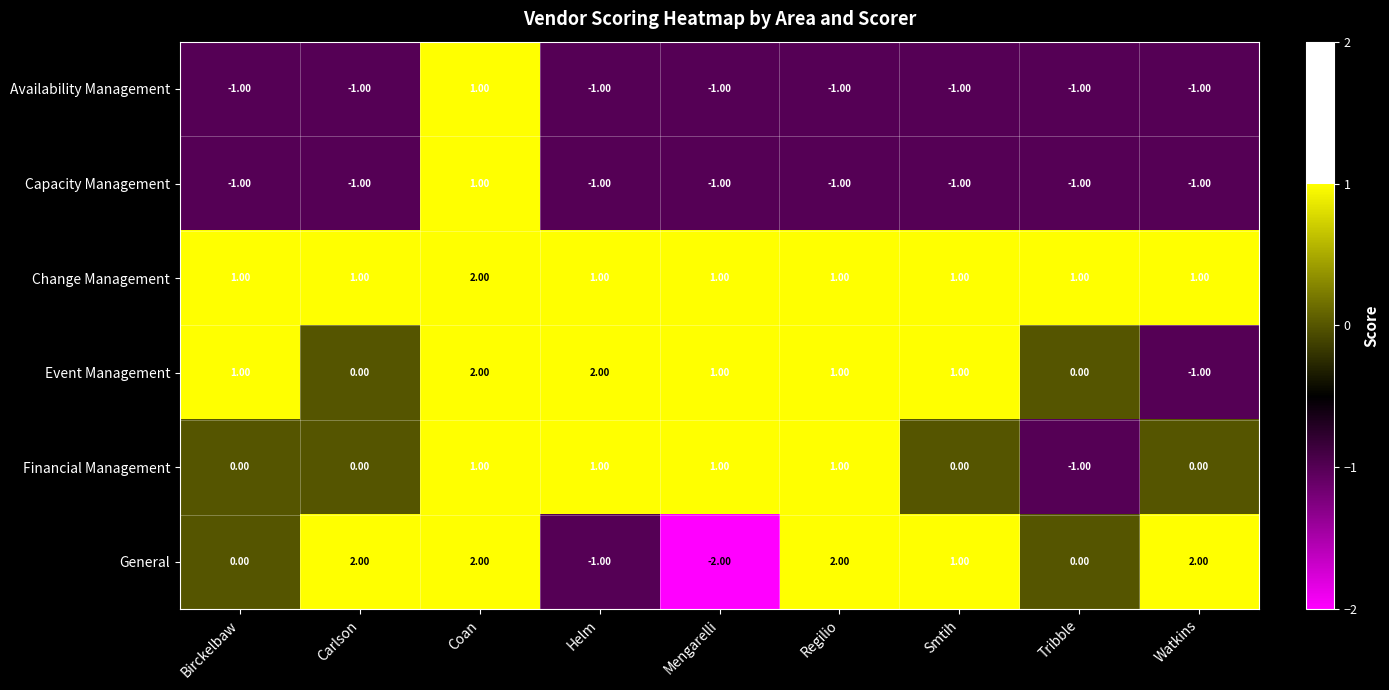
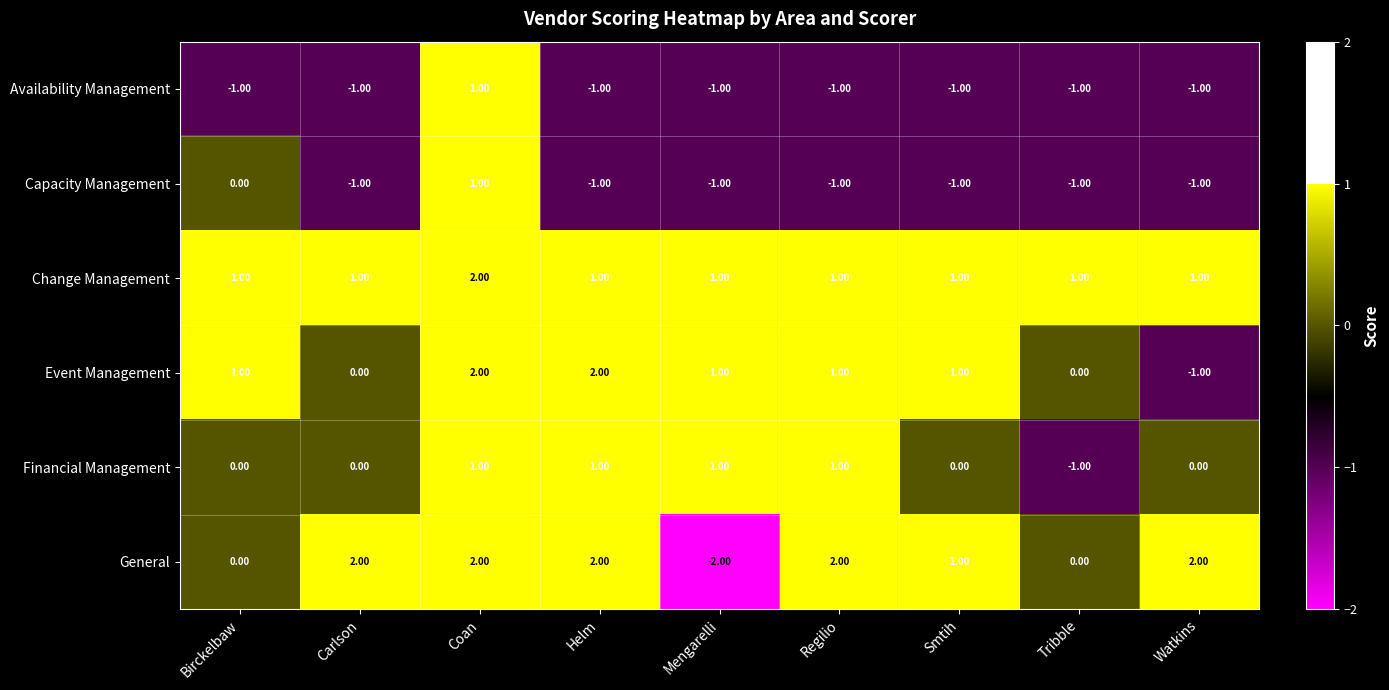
Capacity Management, Birckelbaw: -1.00 -> 0.00
General, Helm: -1.00 -> 2.00
